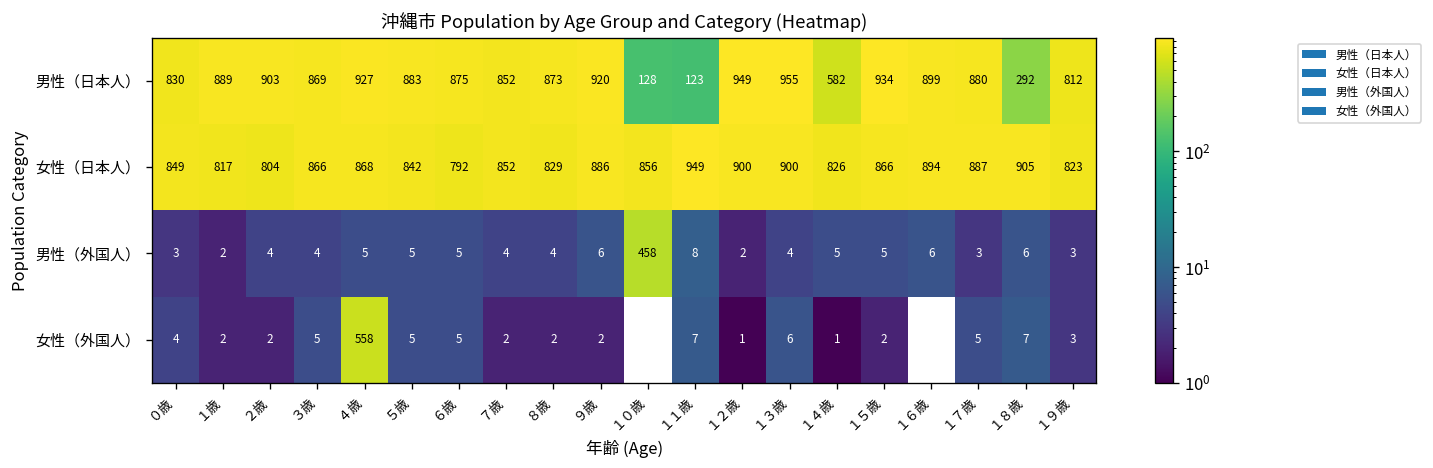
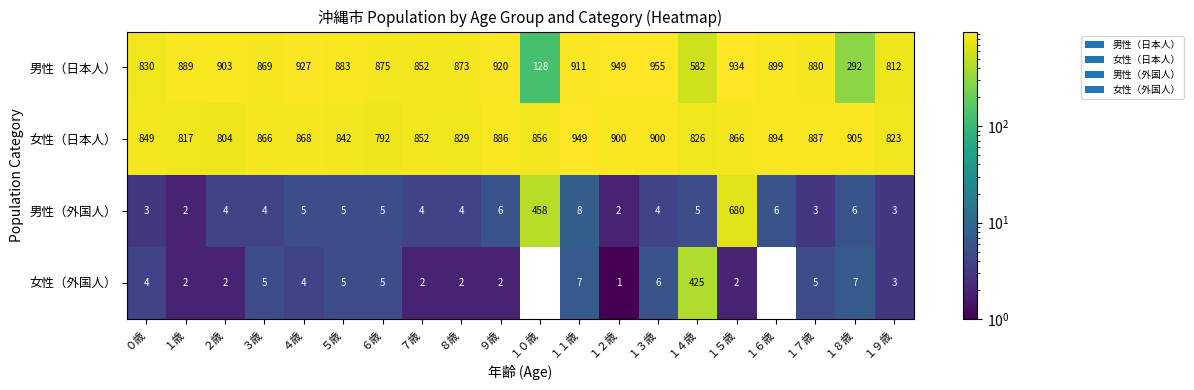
男性（日本人）, １１歳: 123 -> 911
男性（外国人）, １５歳: 5 -> 680
女性（外国人）, ４歳: 558 -> 4
女性（外国人）, １４歳: 1 -> 425
